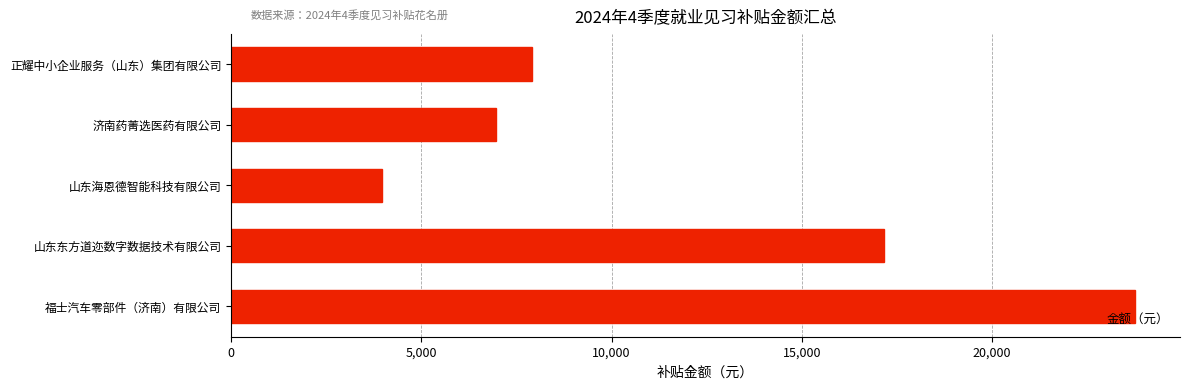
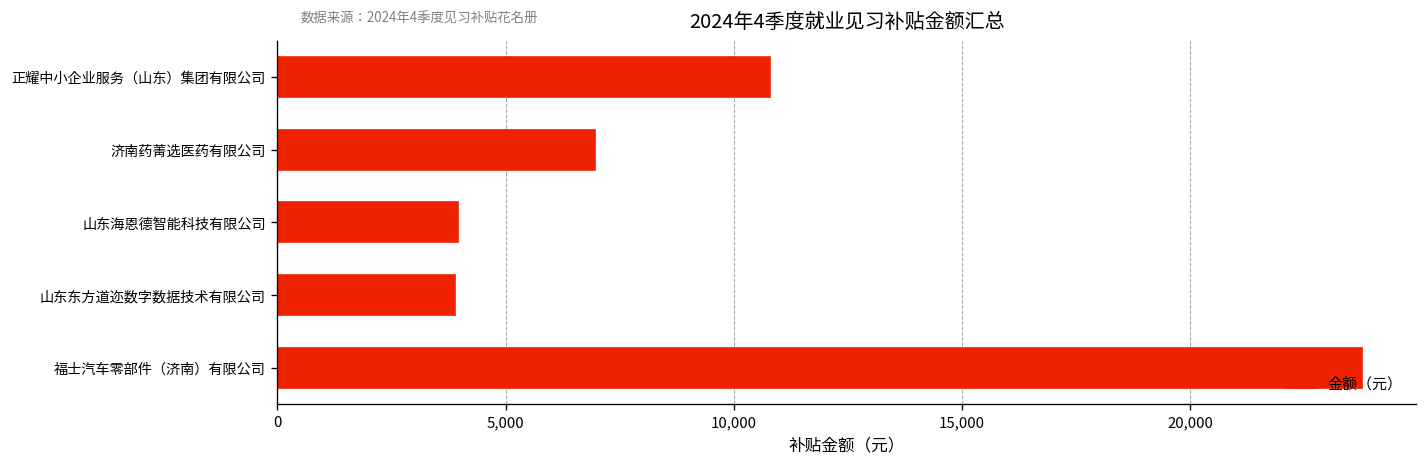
正耀中小企业服务（山东）集团有限公司: 7,900 -> 10,800
山东东方道迩数字数据技术有限公司: 17,200 -> 3,900
